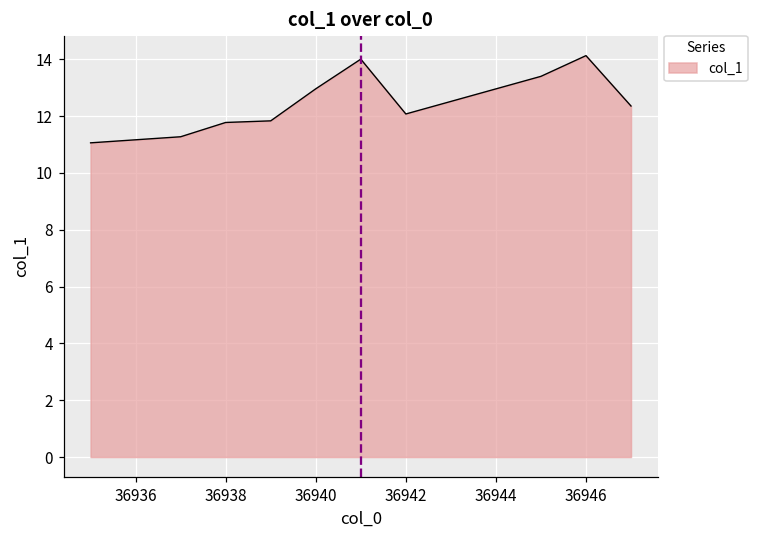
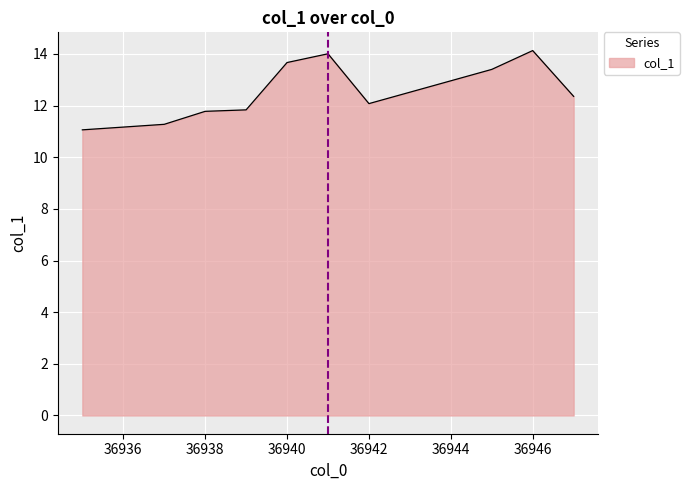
36940: 13.0 -> 13.7
